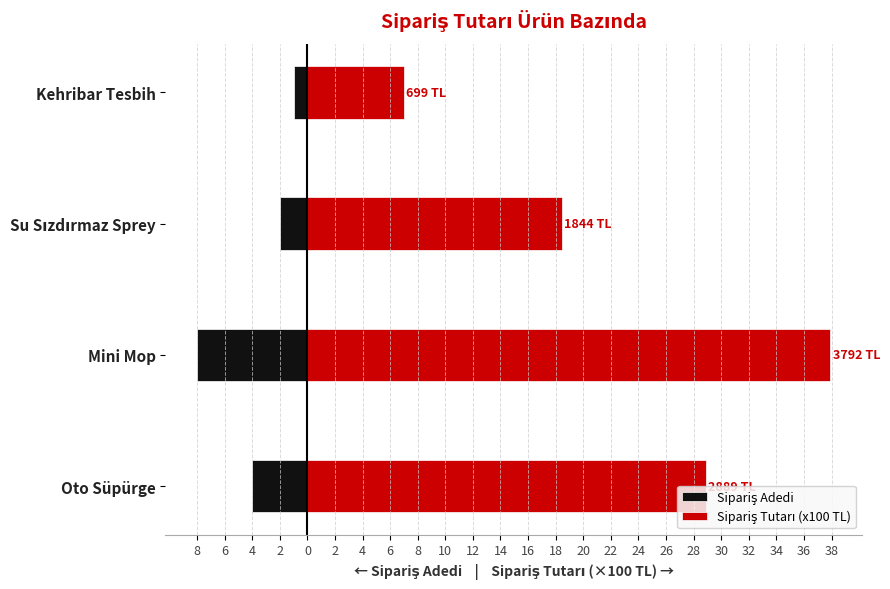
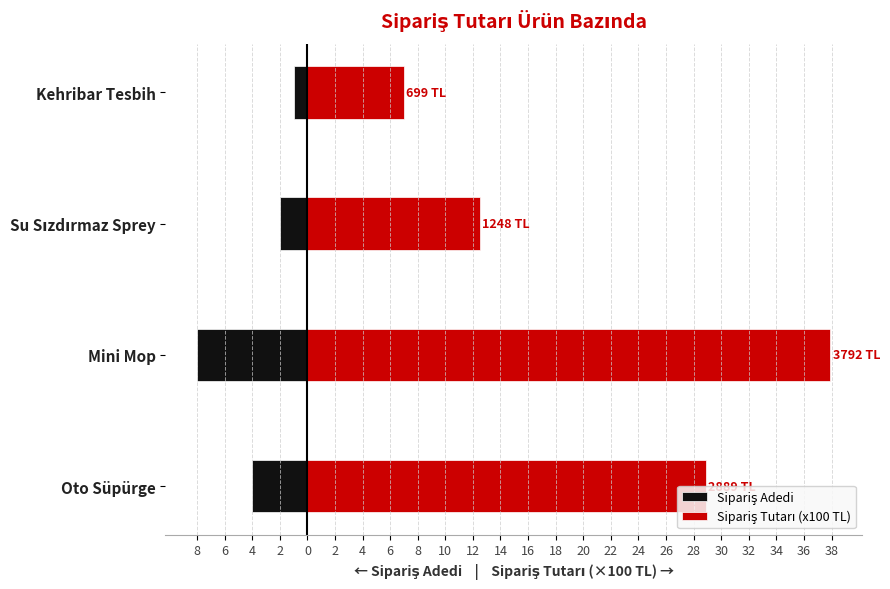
Sipariş Tutarı (x100 TL), Su Sızdırmaz Sprey: 1844 -> 1248
